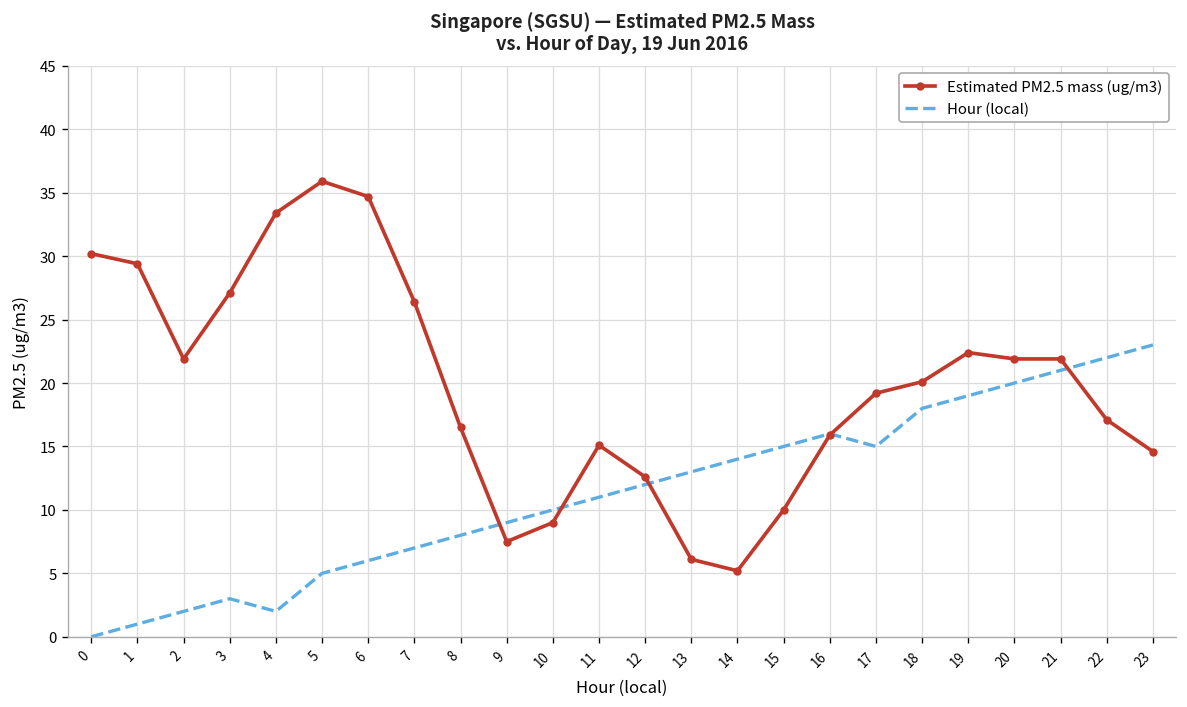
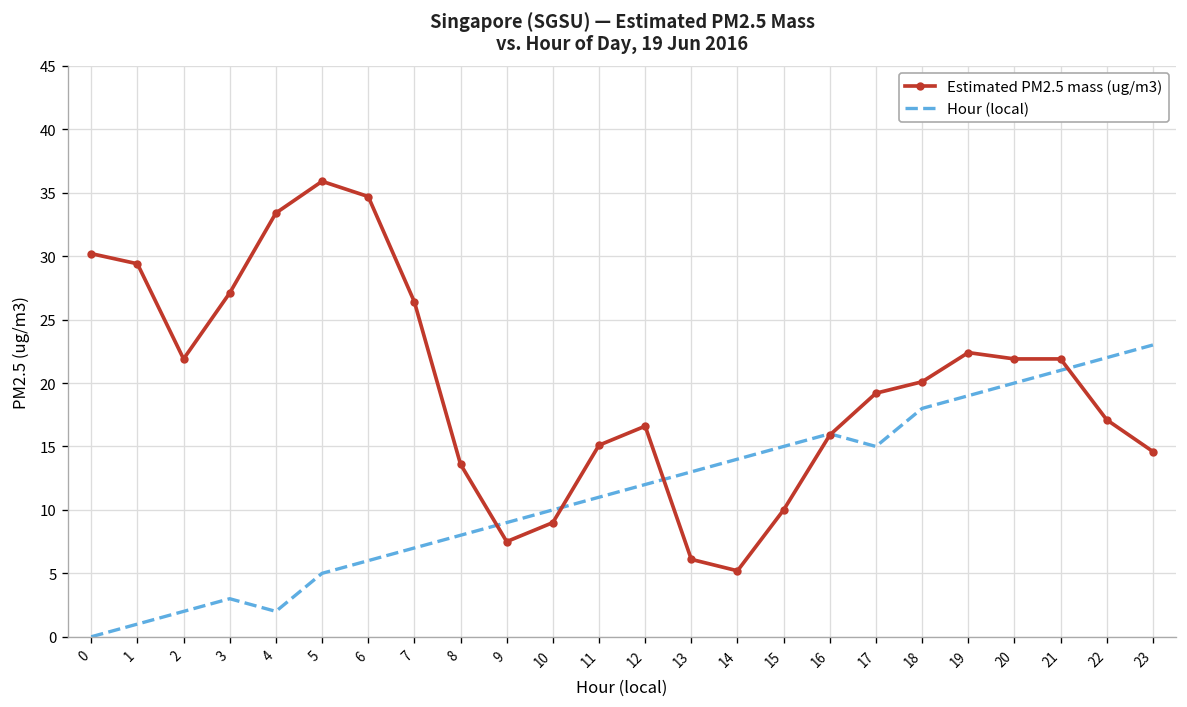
Estimated PM2.5 mass (ug/m3), 8: 16.5 -> 13.6
Estimated PM2.5 mass (ug/m3), 12: 12.6 -> 16.6
